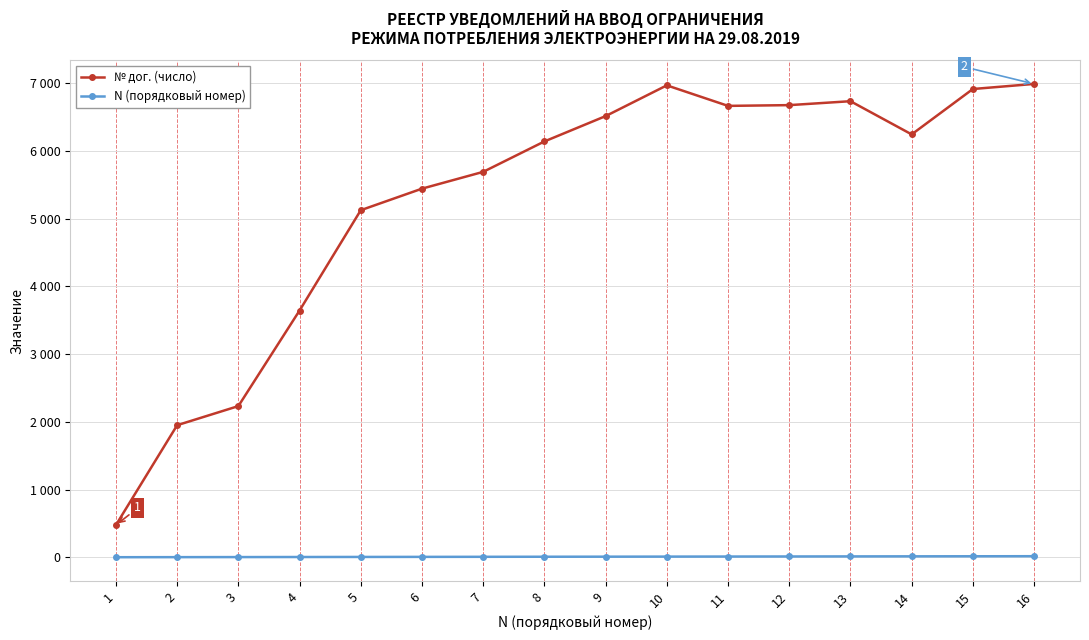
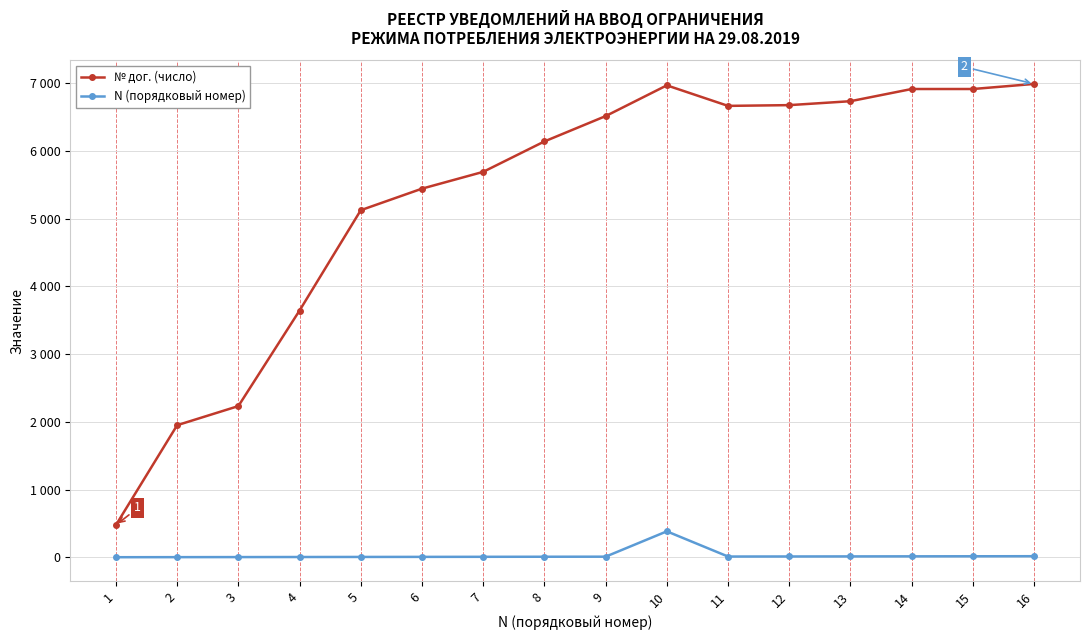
N (порядковый номер), 10: 0 -> 400
№ дог. (число), 14: 6200 -> 6900
